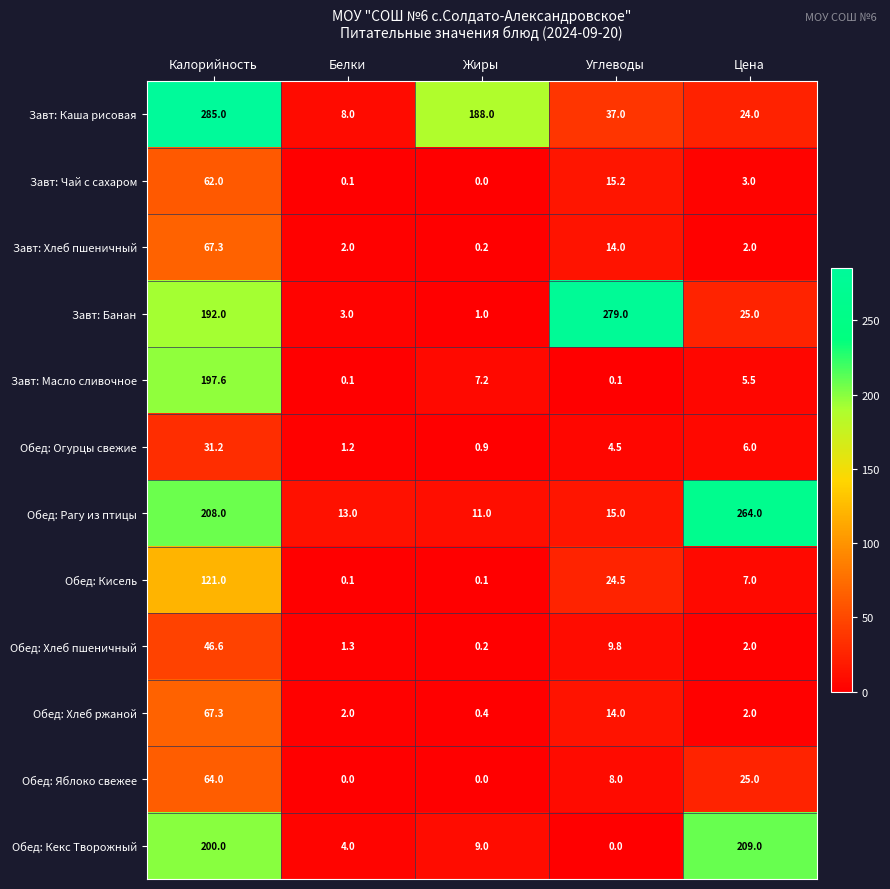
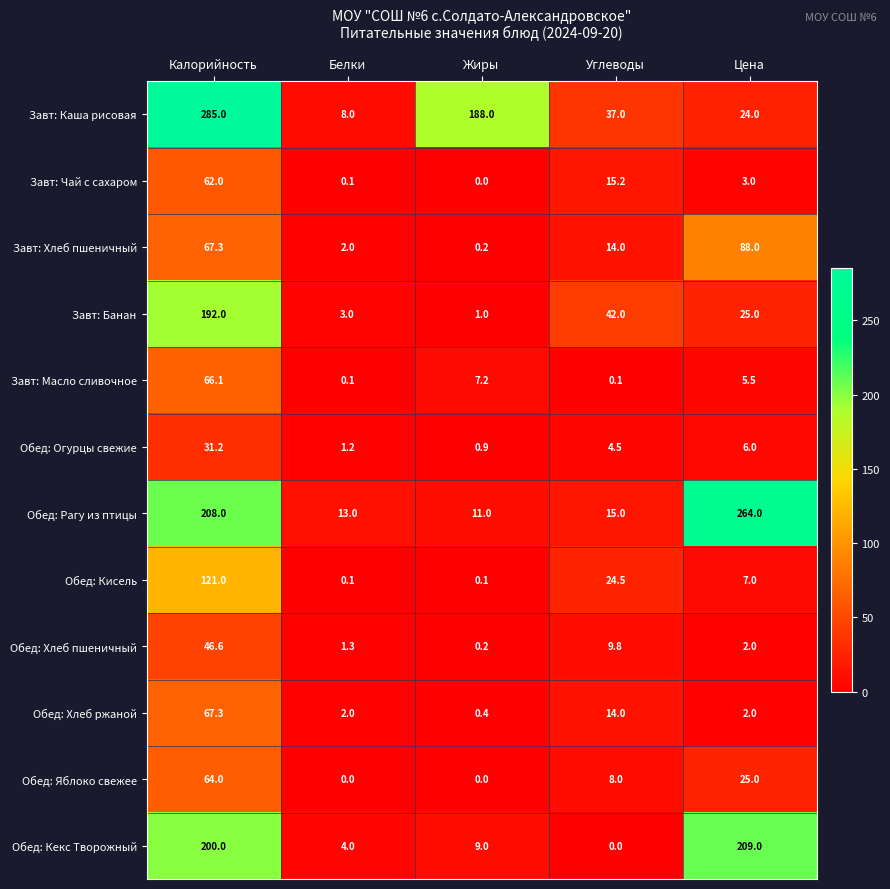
Завт: Хлеб пшеничный, Цена: 2.0 -> 88.0
Завт: Банан, Углеводы: 279.0 -> 42.0
Завт: Масло сливочное, Калорийность: 197.6 -> 66.1
